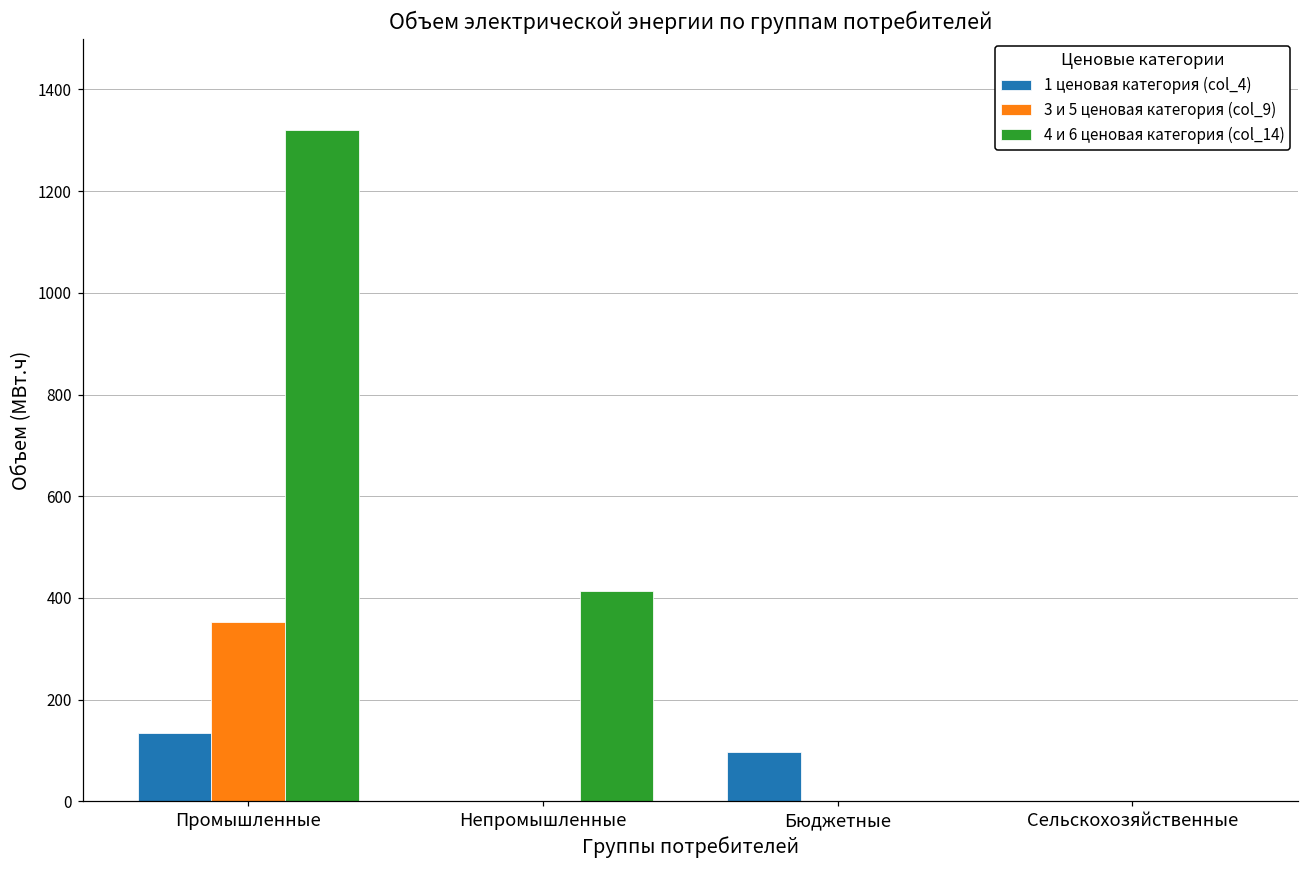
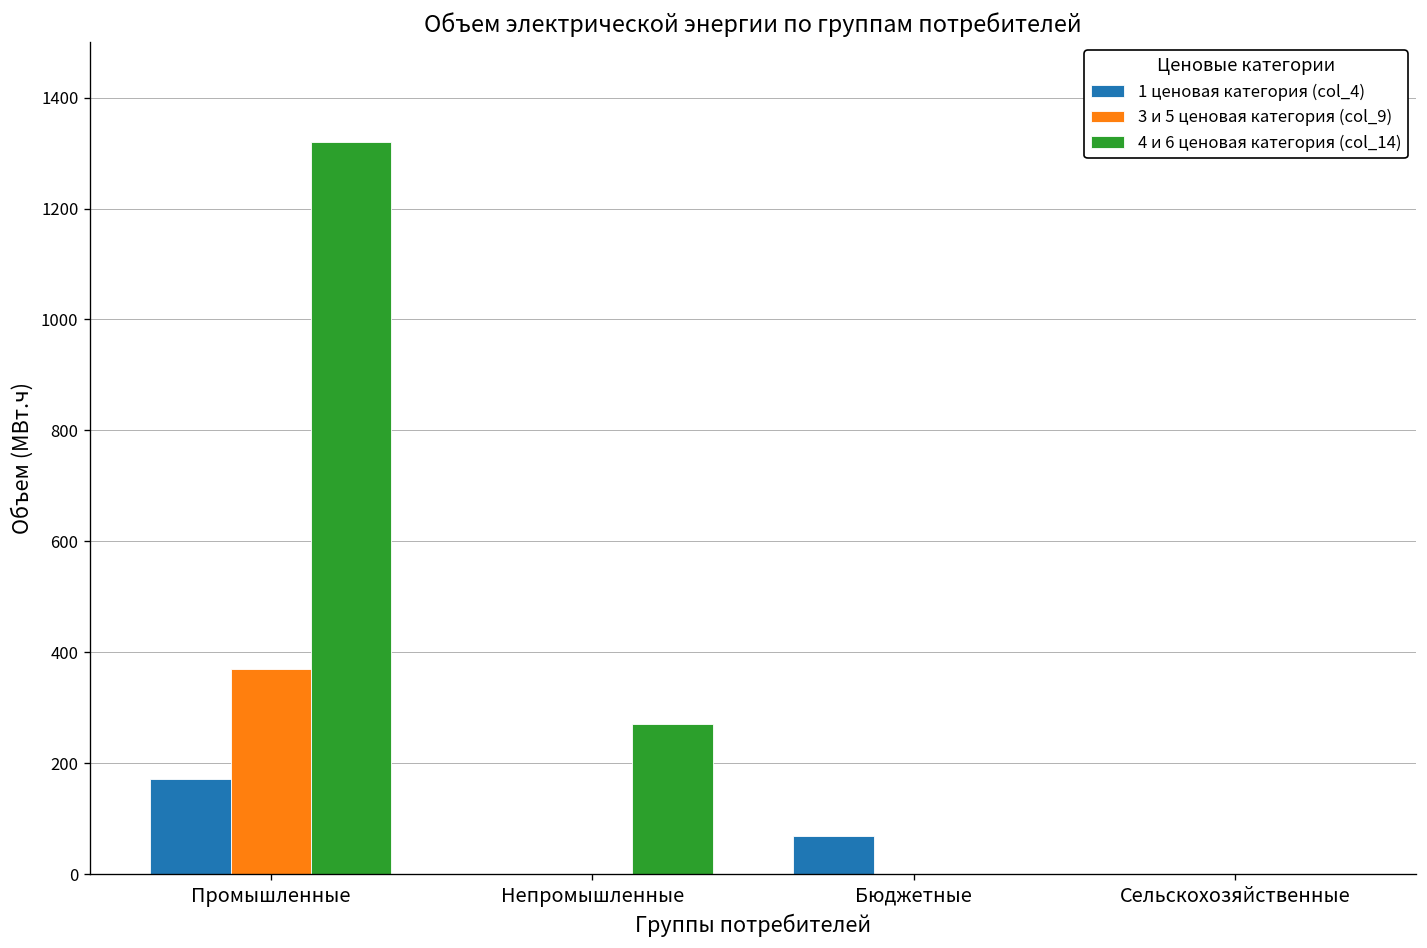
1 ценовая категория (col_4), Промышленные: 130 -> 170
3 и 5 ценовая категория (col_9), Промышленные: 350 -> 370
4 и 6 ценовая категория (col_14), Непромышленные: 410 -> 270
1 ценовая категория (col_4), Бюджетные: 100 -> 70
